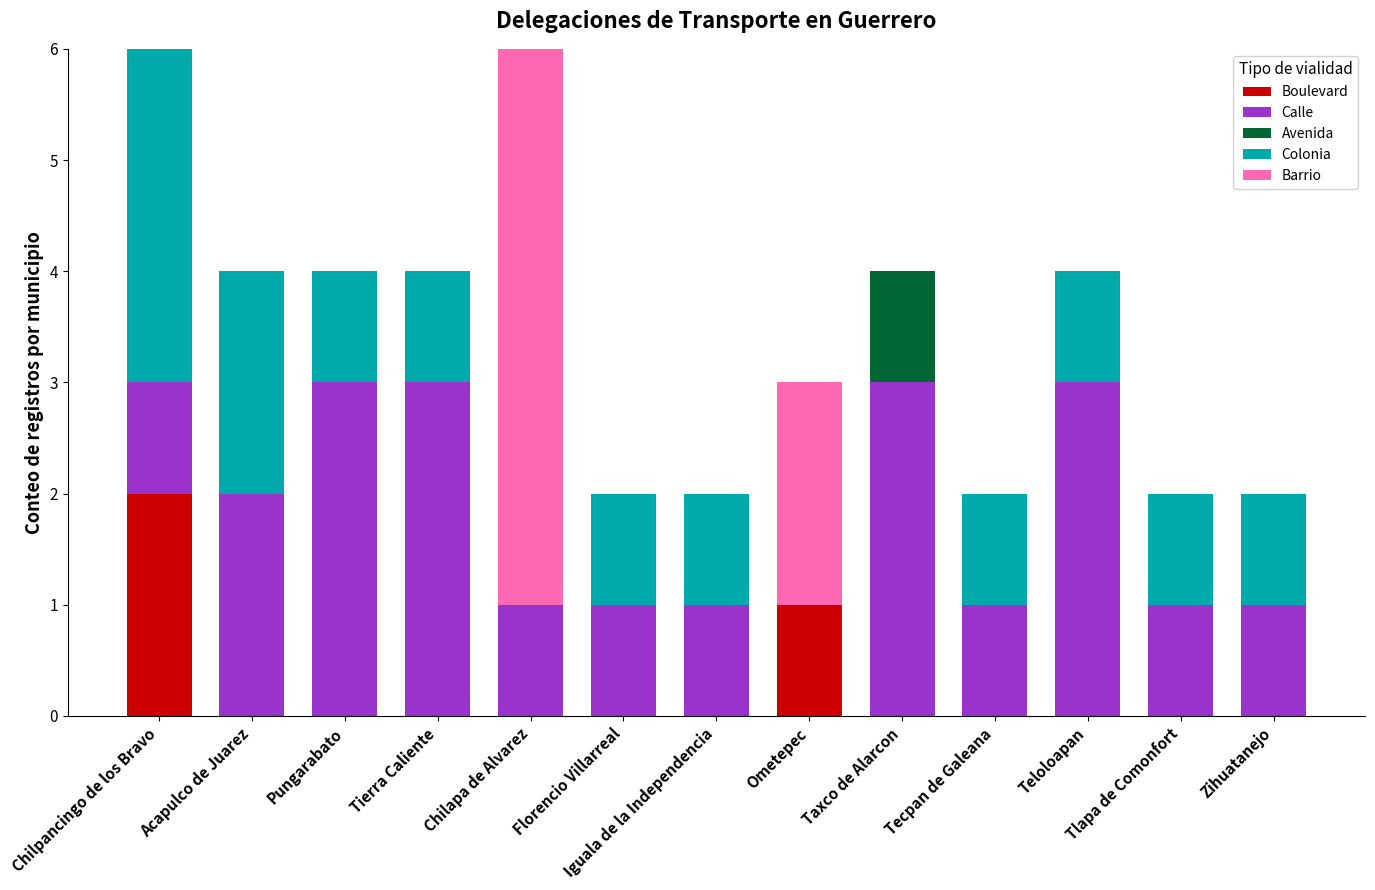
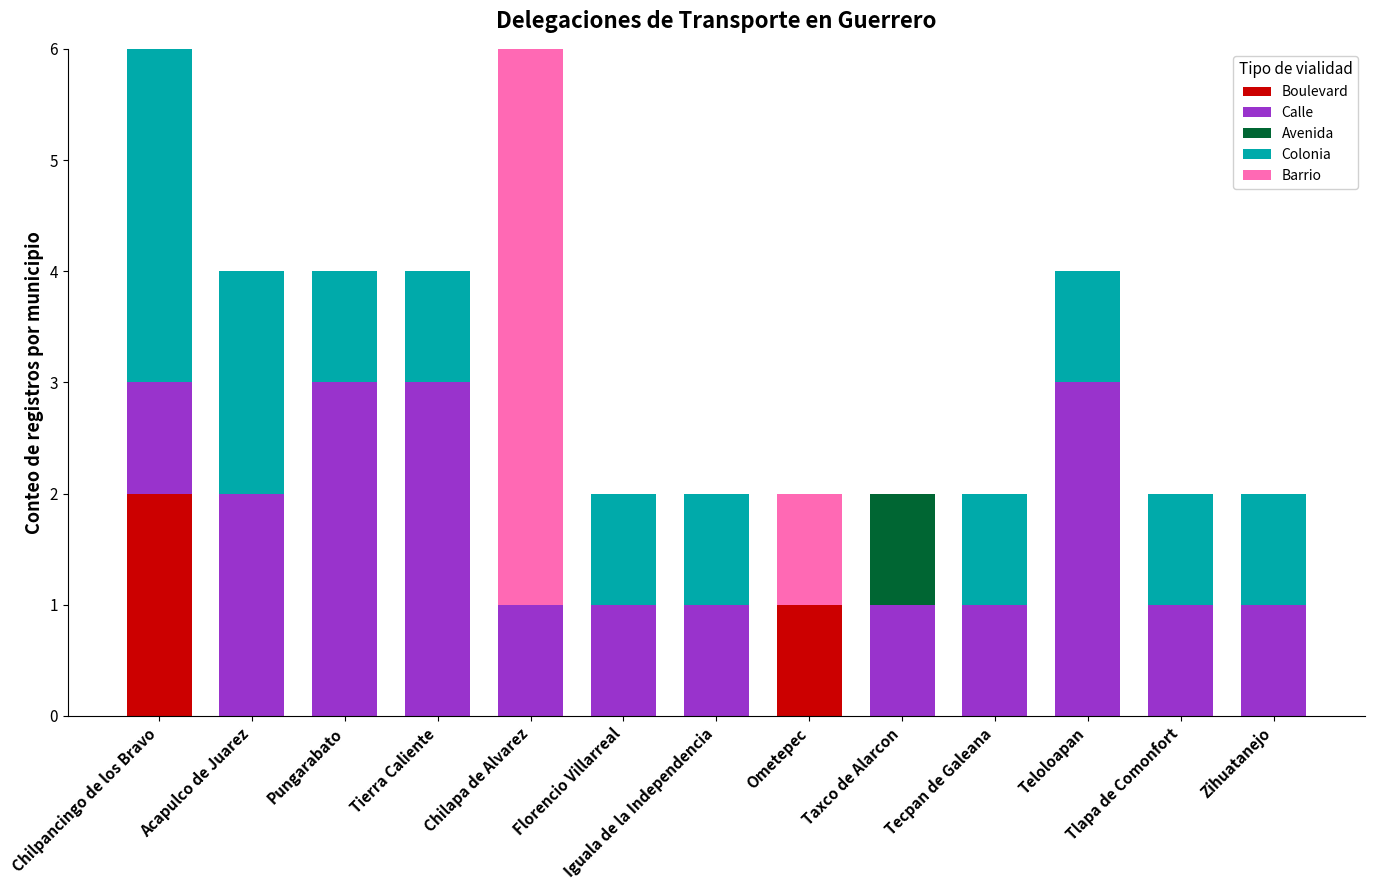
Barrio, Ometepec: 2 -> 1
Calle, Taxco de Alarcon: 3 -> 1
